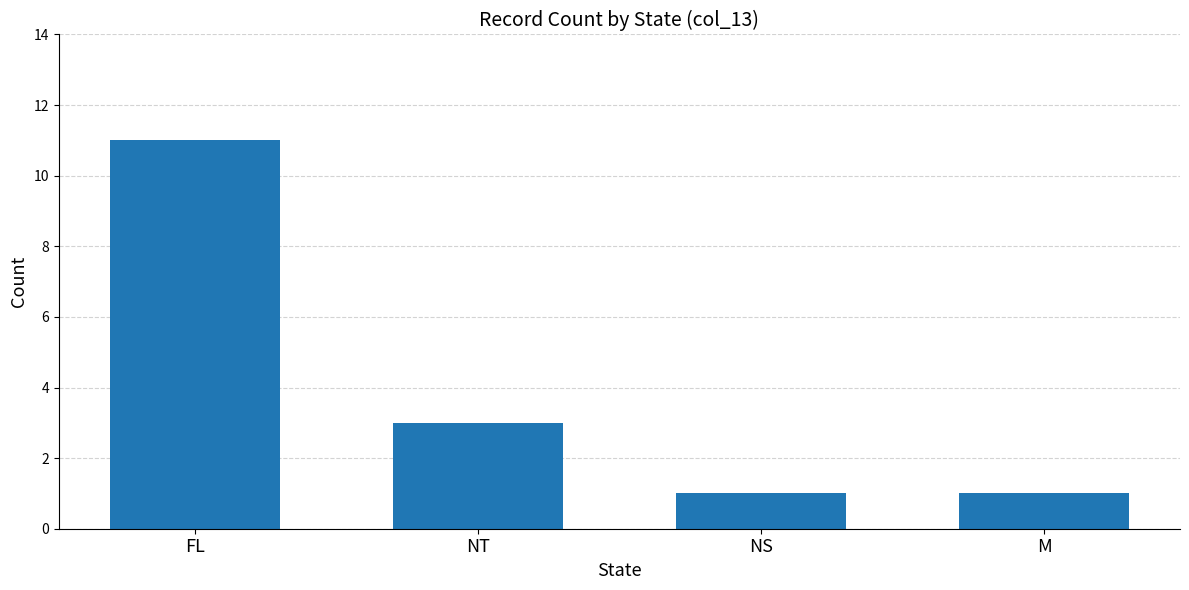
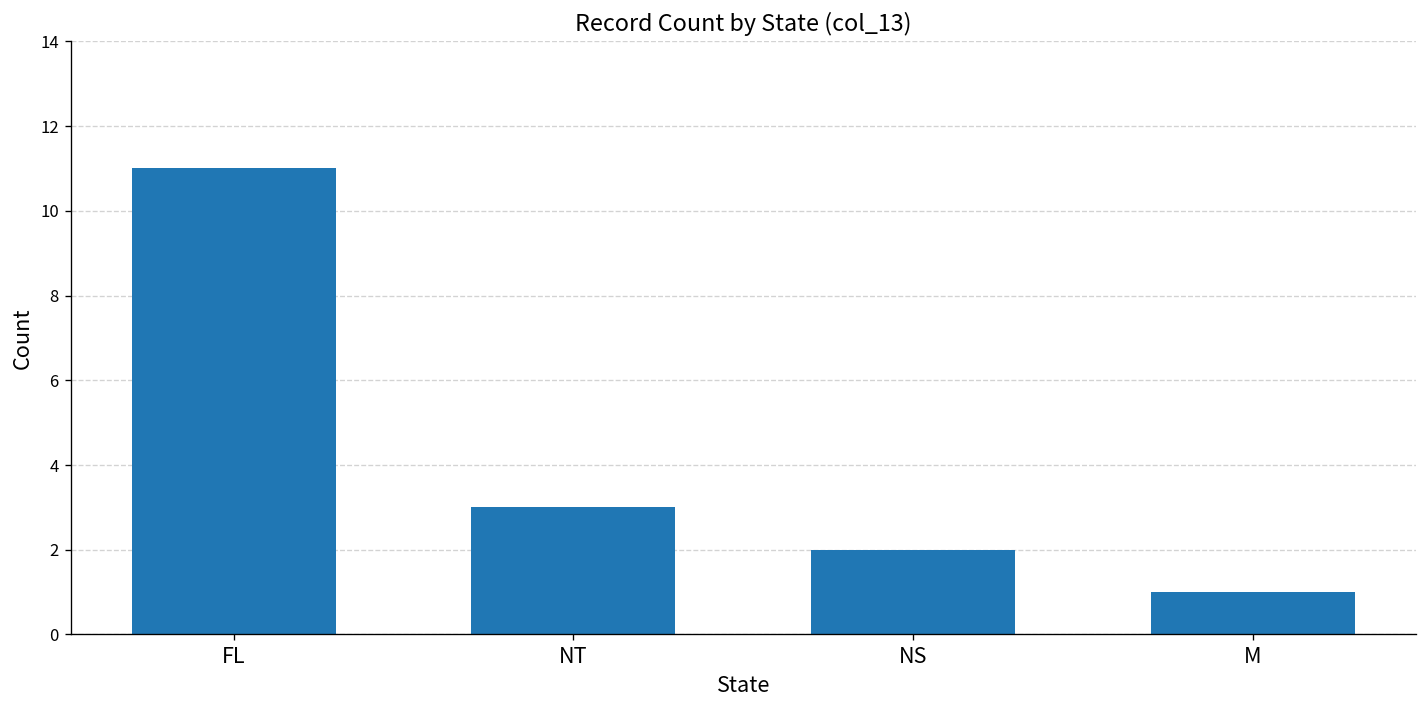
NS: 1 -> 2
